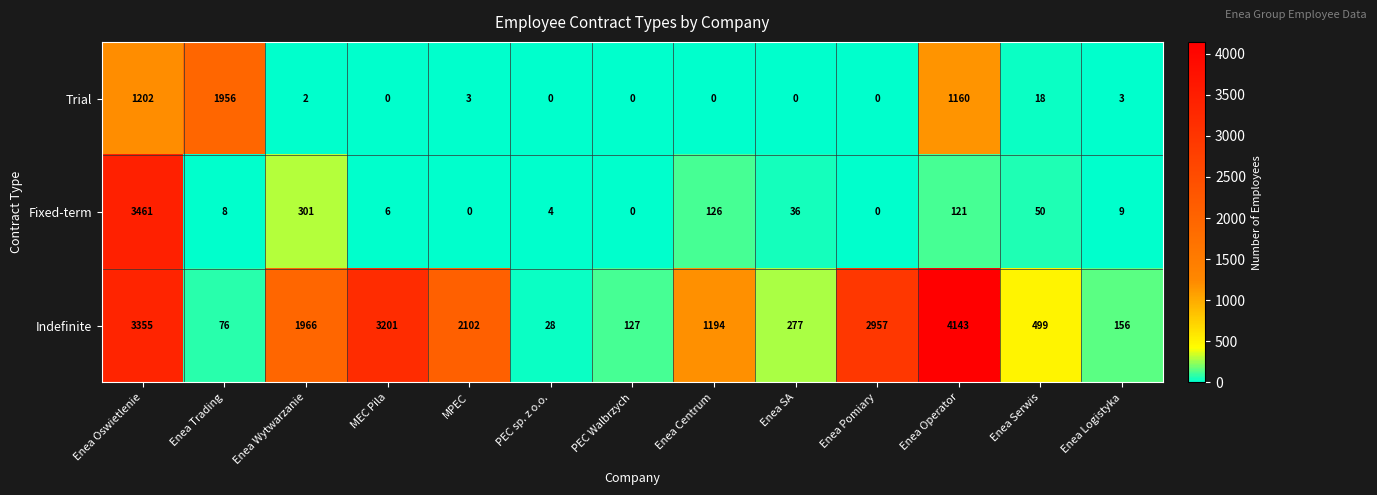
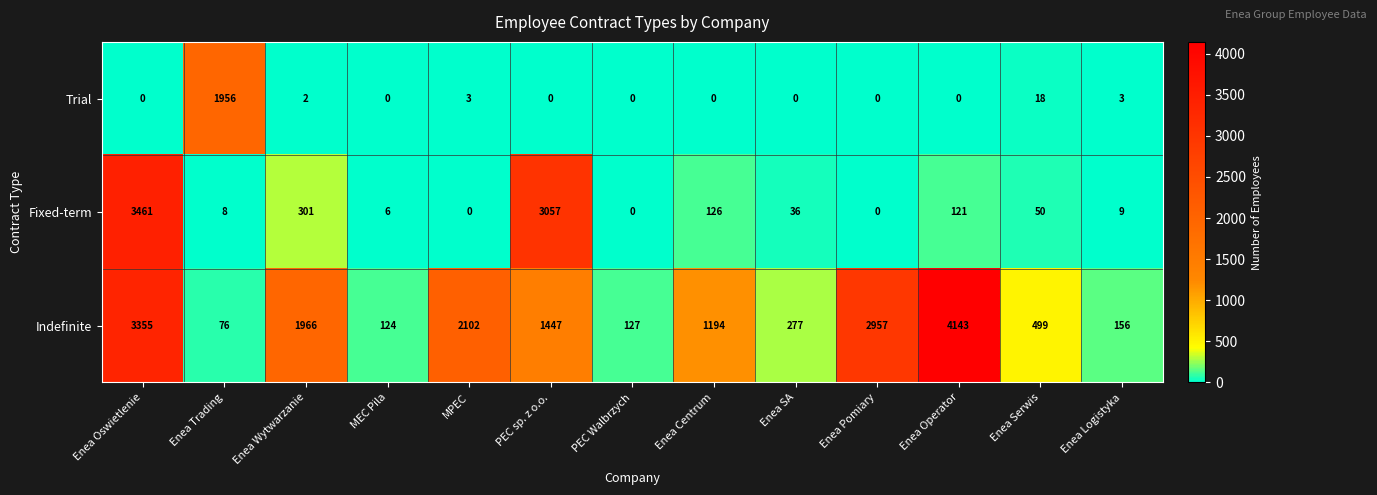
Trial, Enea Oswietlenie: 1202 -> 0
Trial, Enea Operator: 1160 -> 0
Fixed-term, PEC sp. z o.o.: 4 -> 3057
Indefinite, MEC Pila: 3201 -> 124
Indefinite, PEC sp. z o.o.: 28 -> 1447
